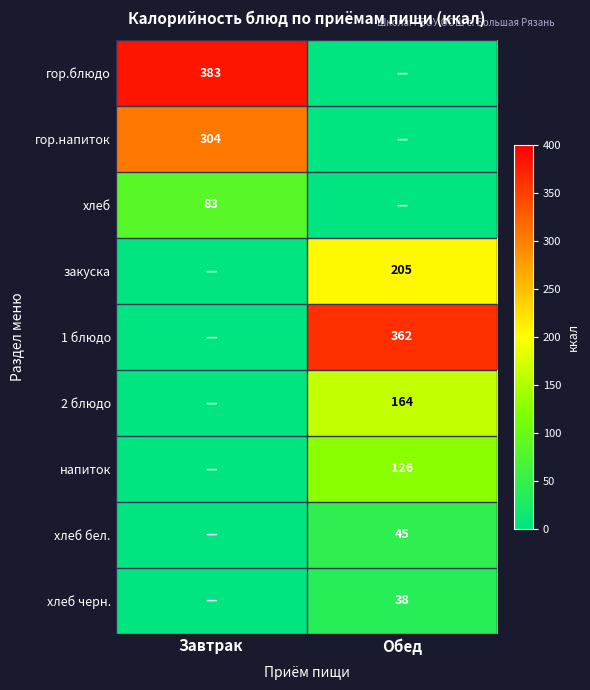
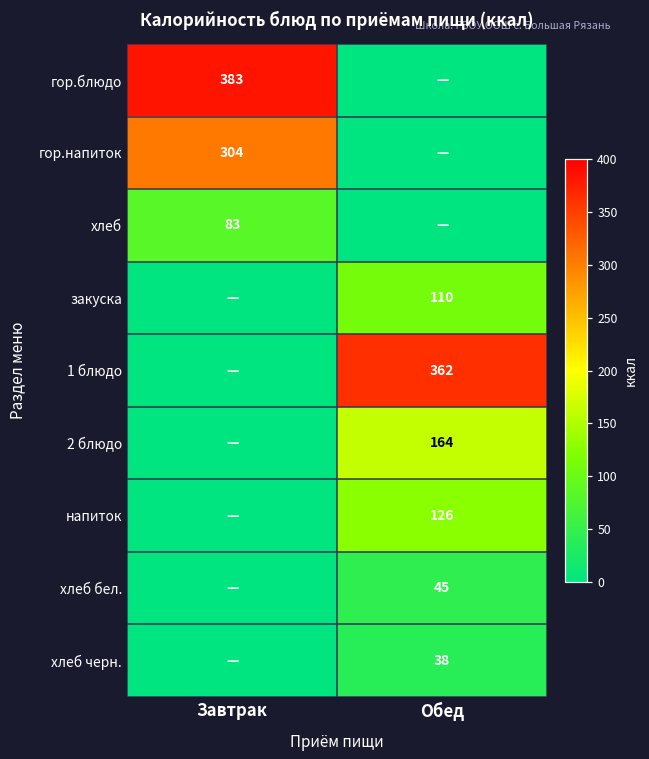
закуска, Обед: 205 -> 110
